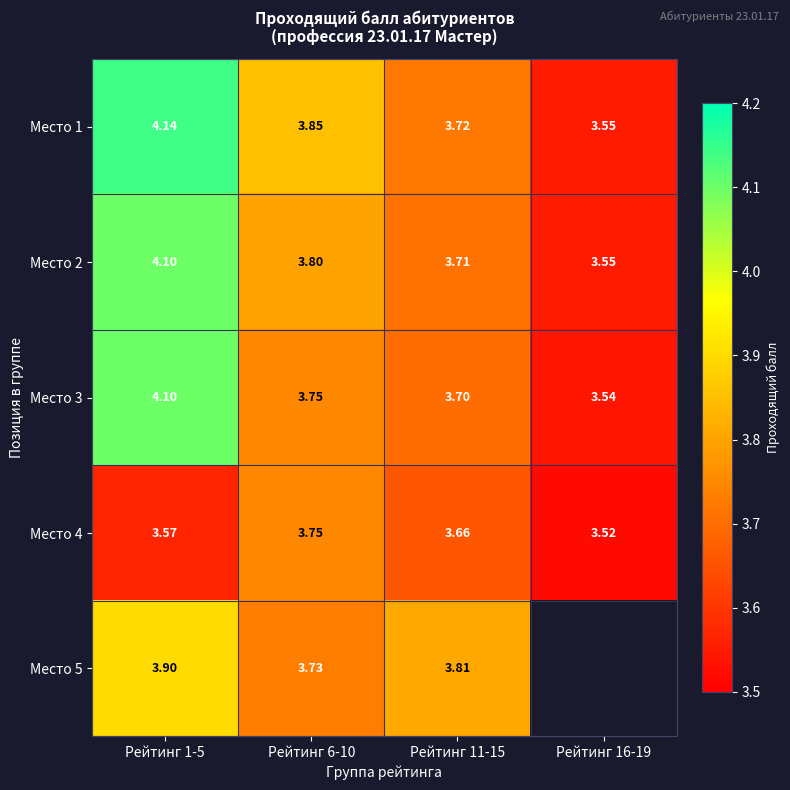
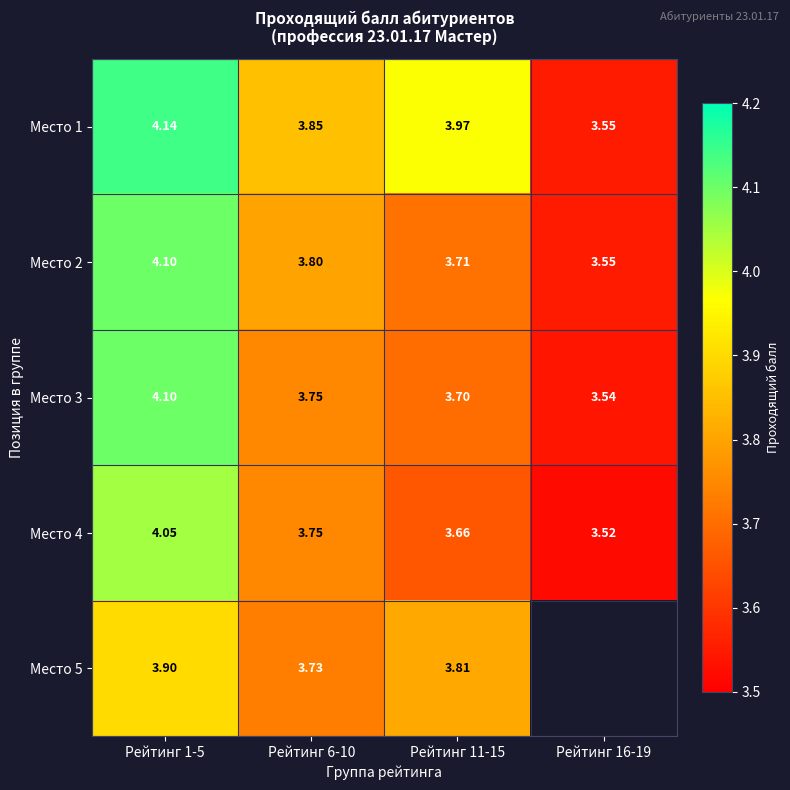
Место 1, Рейтинг 11-15: 3.72 -> 3.97
Место 4, Рейтинг 1-5: 3.57 -> 4.05
